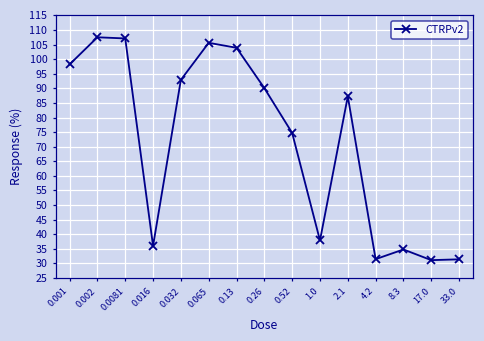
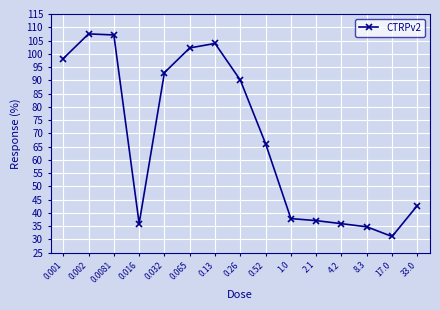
0.065: 106 -> 102
0.52: 75 -> 66
2.1: 87 -> 37
4.2: 31 -> 36
33.0: 31 -> 43
